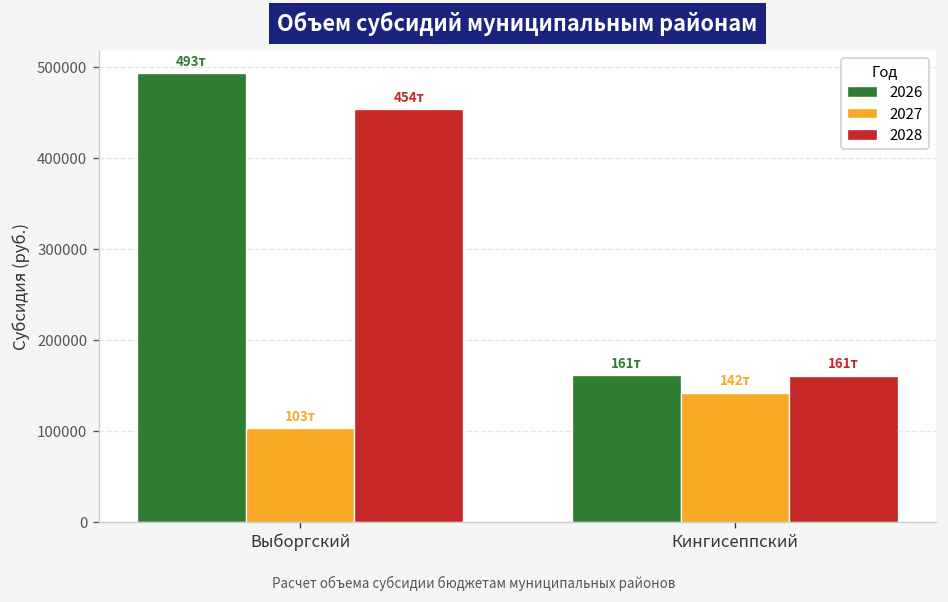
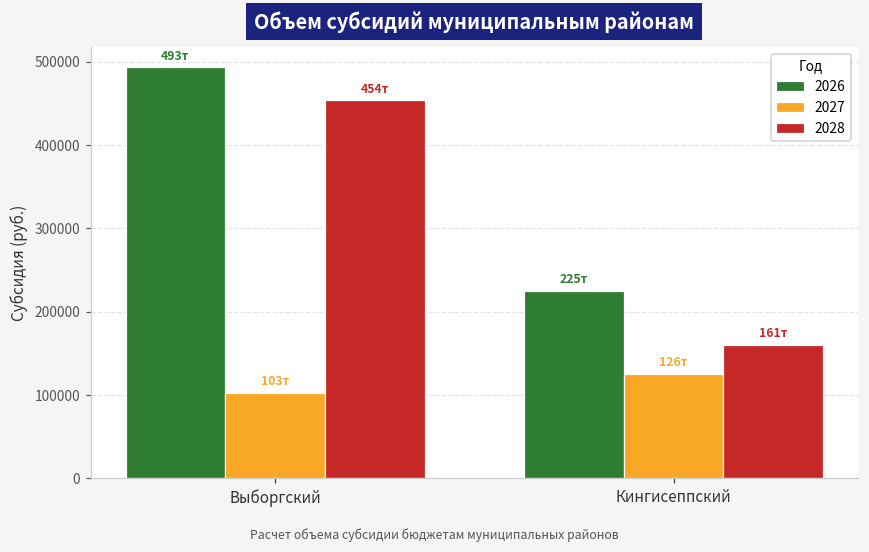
2026, Кингисеппский: 161т -> 225т
2027, Кингисеппский: 142т -> 126т
